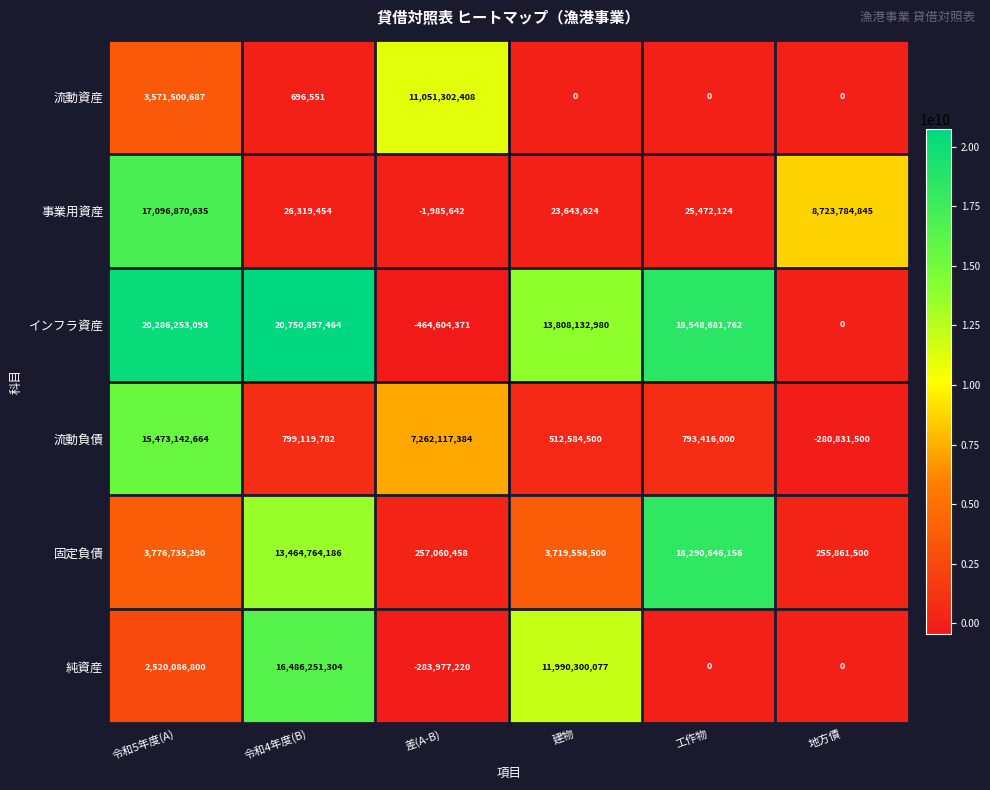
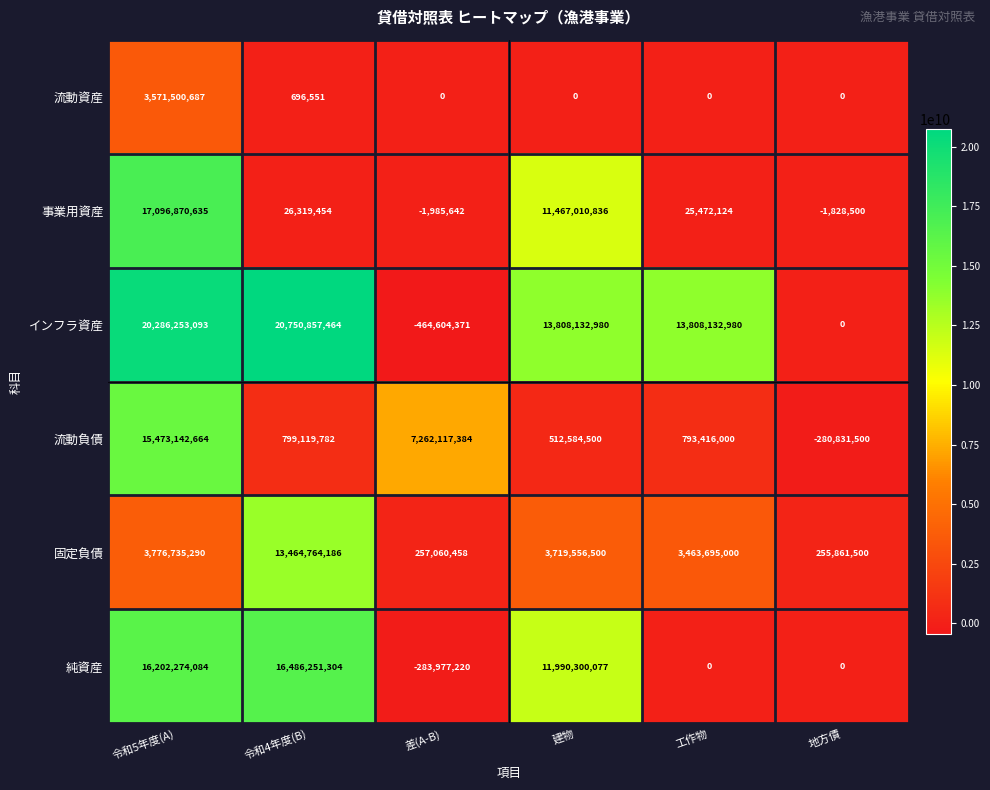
流動資産, 差(A-B): 11,051,302,408 -> 0
事業用資産, 建物: 23,643,624 -> 11,467,010,836
事業用資産, 地方債: 8,723,784,845 -> -1,828,500
インフラ資産, 工作物: 18,548,681,762 -> 13,808,132,980
固定負債, 工作物: 18,290,646,156 -> 3,463,695,000
純資産, 令和5年度(A): 2,520,086,800 -> 16,202,274,084
